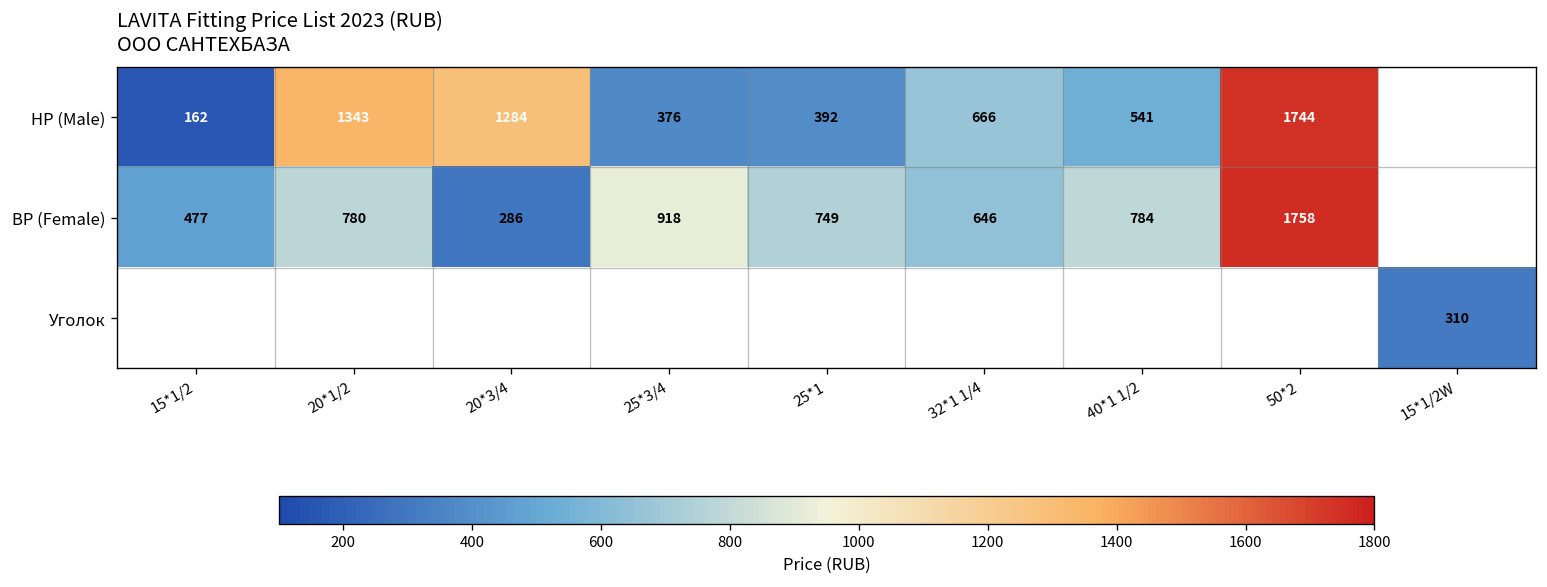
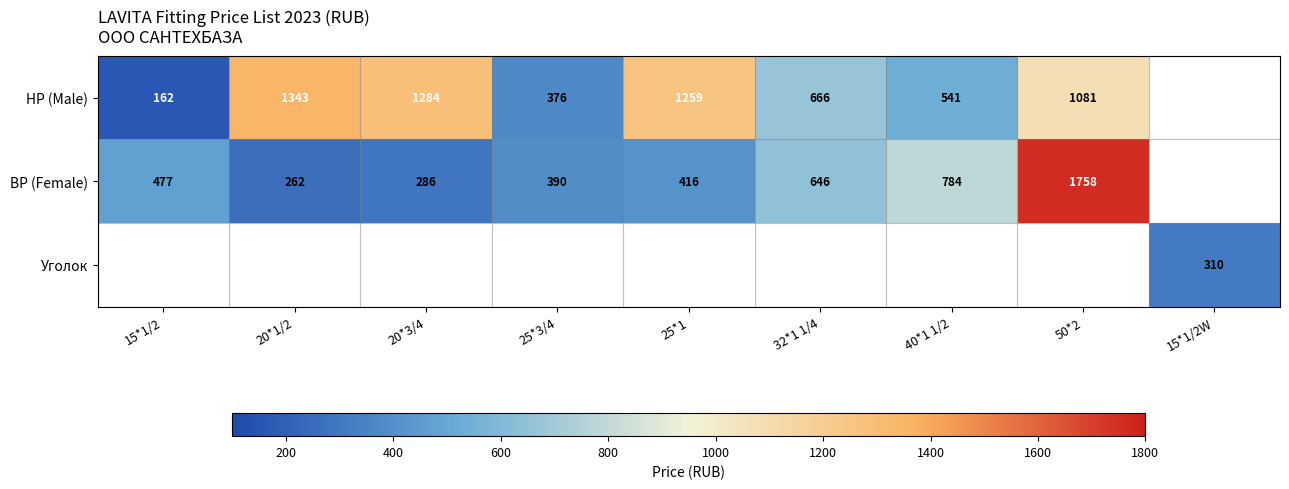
НР (Male), 25*1: 392 -> 1259
НР (Male), 50*2: 1744 -> 1081
ВР (Female), 20*1/2: 780 -> 262
ВР (Female), 25*3/4: 918 -> 390
ВР (Female), 25*1: 749 -> 416
